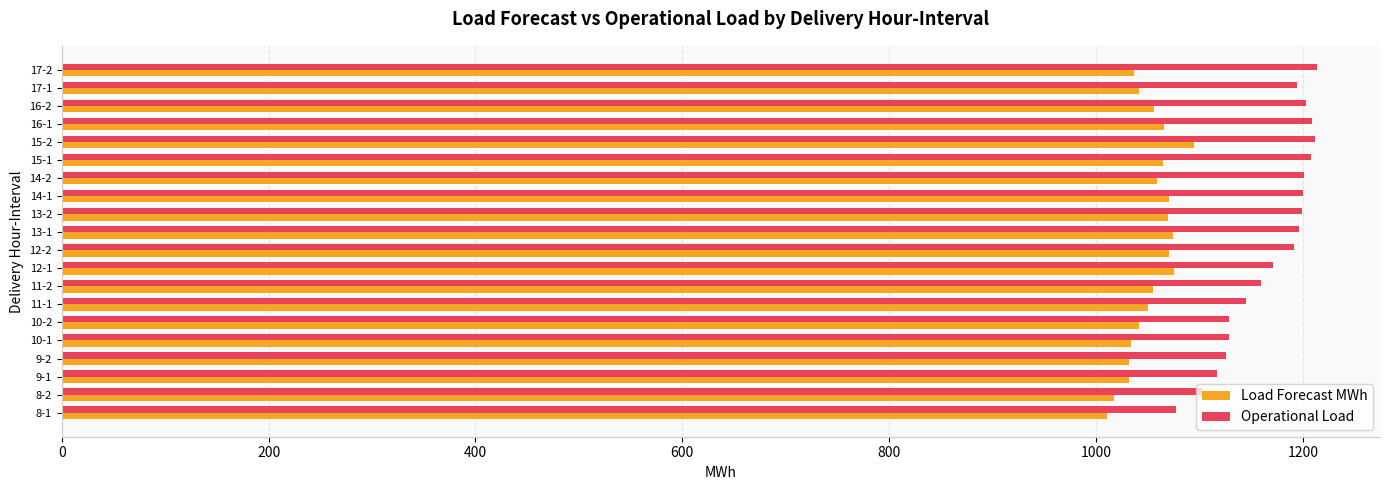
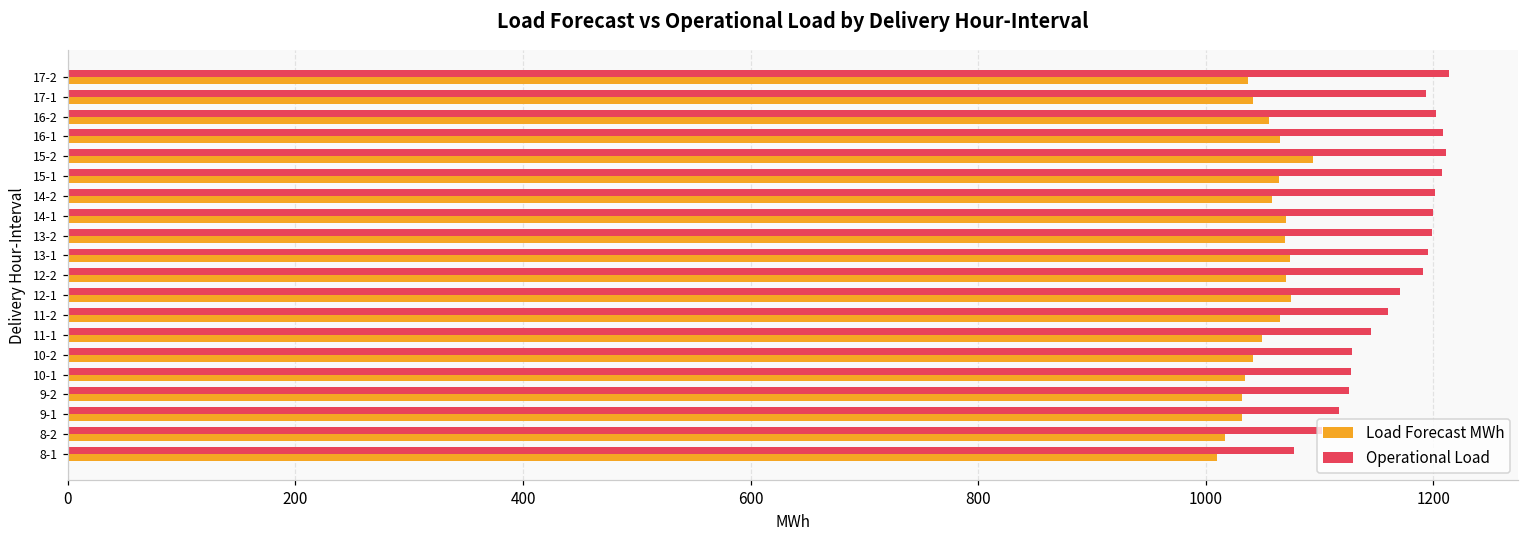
Load Forecast MWh, 11-2: 1055 -> 1066
